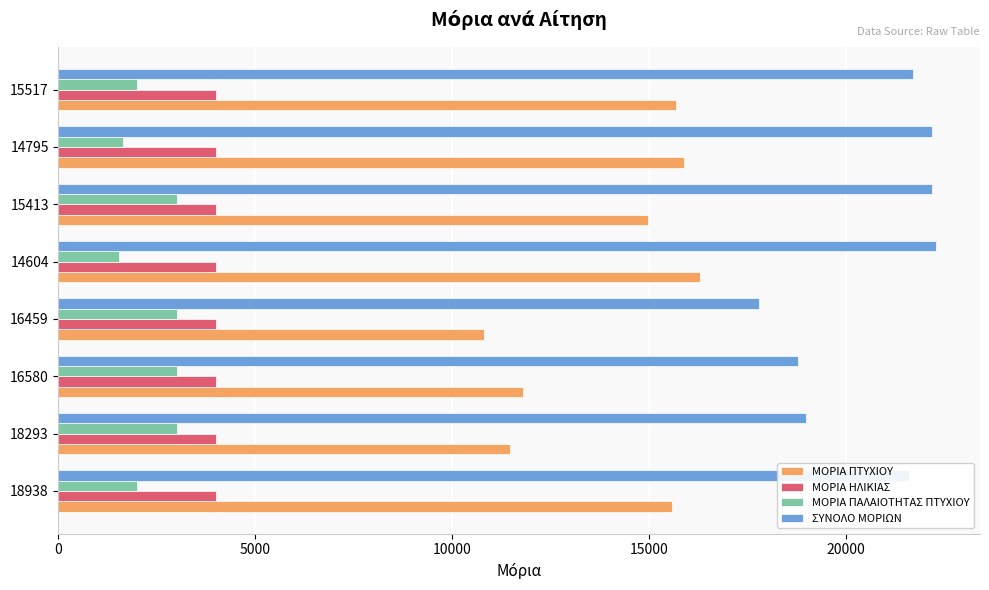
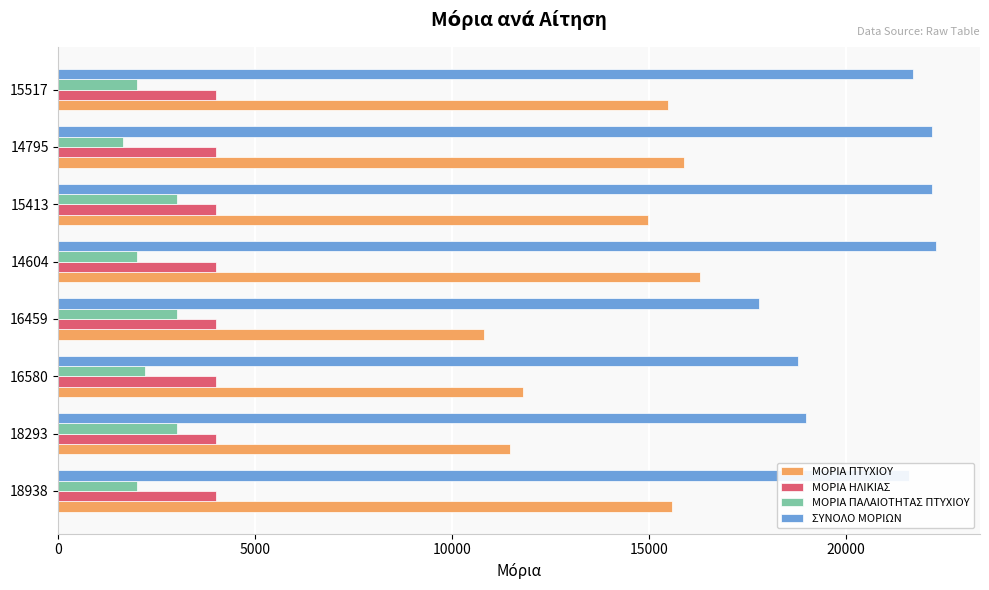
ΜΟΡΙΑ ΠΤΥΧΙΟΥ, 15517: 15700 -> 15500
ΜΟΡΙΑ ΠΑΛΑΙΟΤΗΤΑΣ ΠΤΥΧΙΟΥ, 14604: 1500 -> 2000
ΜΟΡΙΑ ΠΑΛΑΙΟΤΗΤΑΣ ΠΤΥΧΙΟΥ, 16580: 3000 -> 2200
